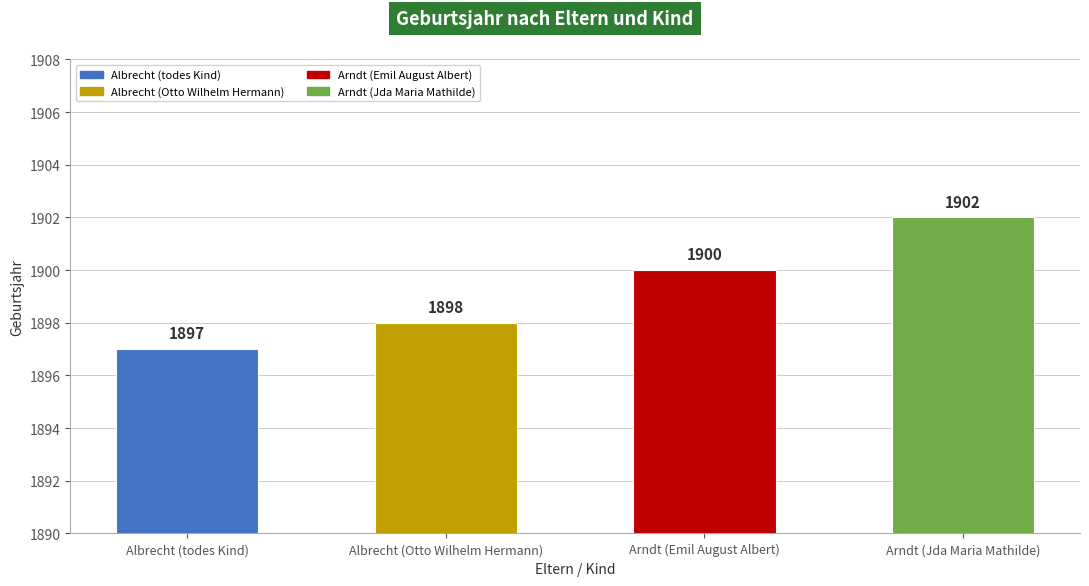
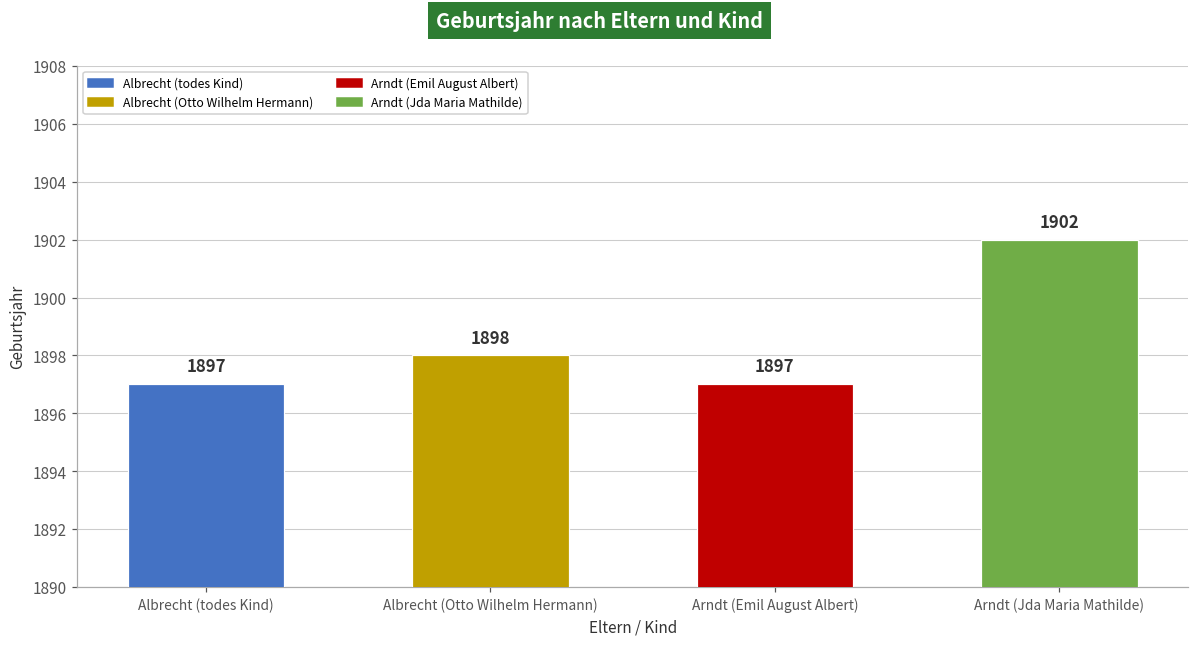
Arndt (Emil August Albert): 1900 -> 1897
